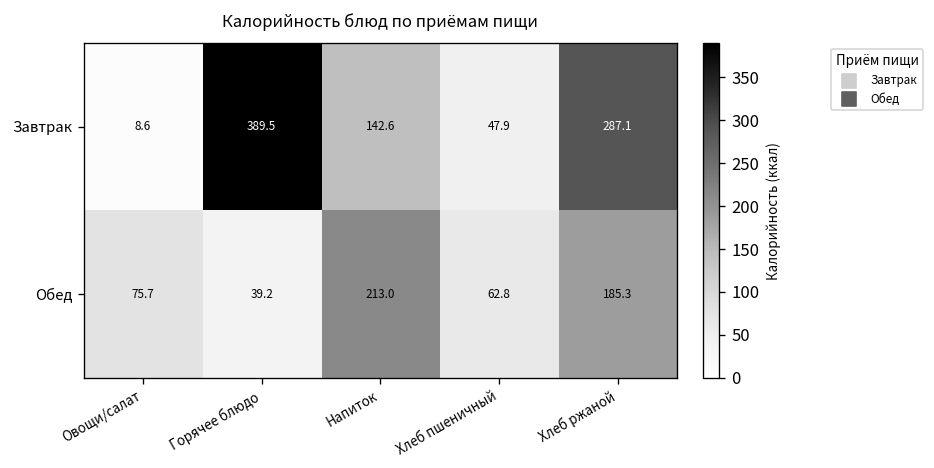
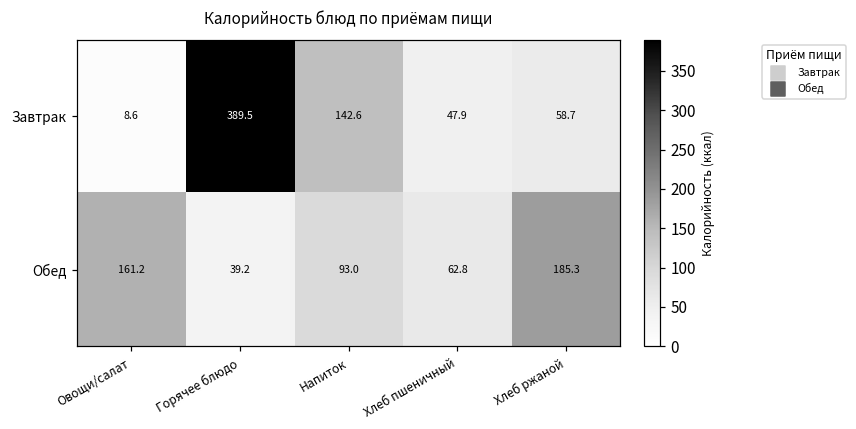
Завтрак, Хлеб ржаной: 287.1 -> 58.7
Обед, Овощи/салат: 75.7 -> 161.2
Обед, Напиток: 213.0 -> 93.0
